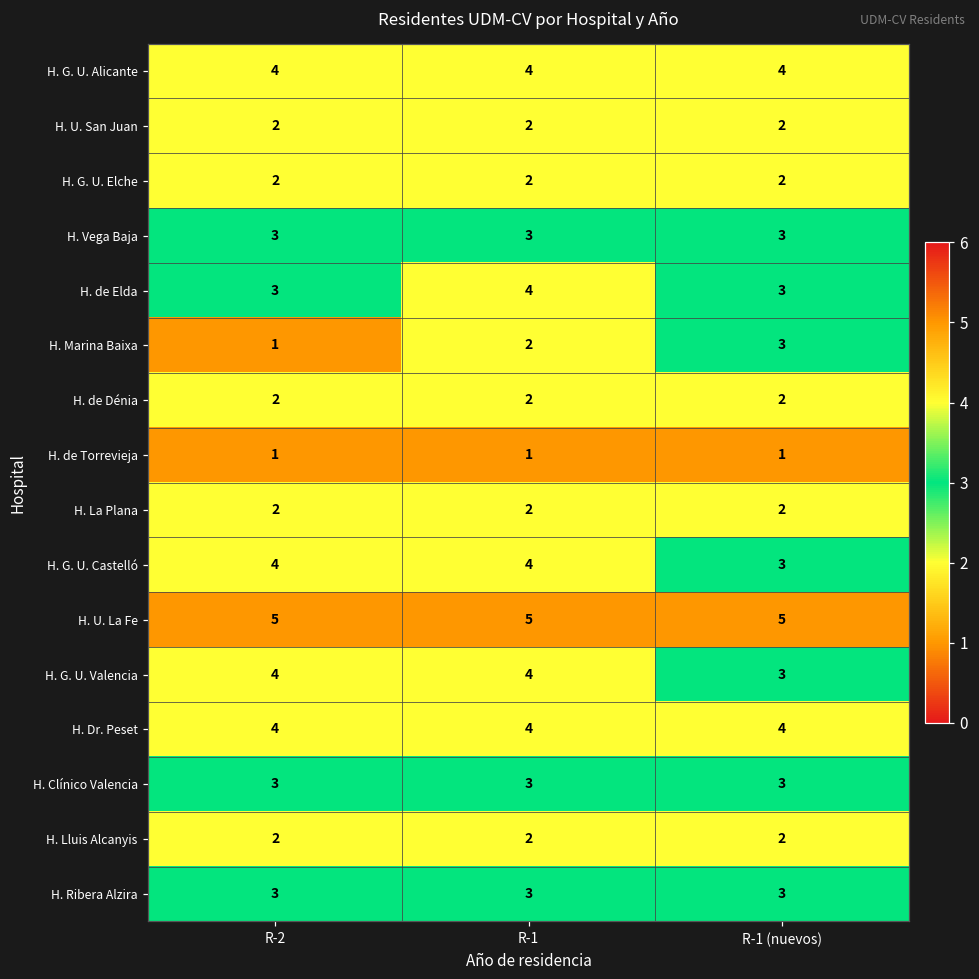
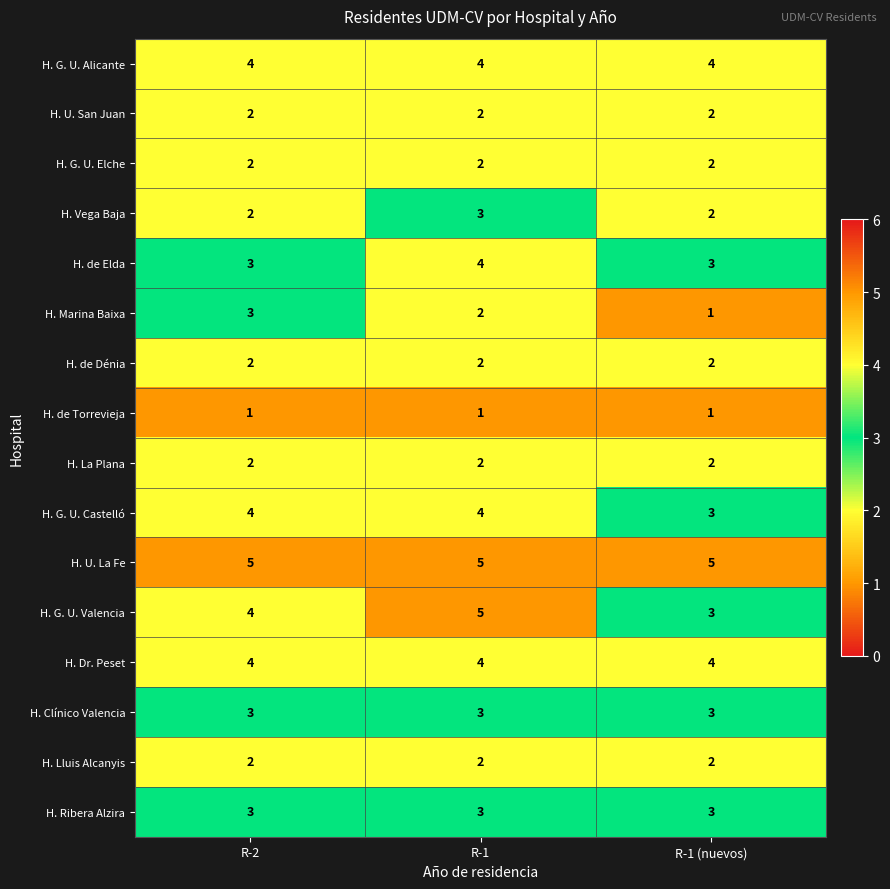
H. Vega Baja, R-2: 3 -> 2
H. Vega Baja, R-1 (nuevos): 3 -> 2
H. Marina Baixa, R-2: 1 -> 3
H. Marina Baixa, R-1 (nuevos): 3 -> 1
H. G. U. Valencia, R-1: 4 -> 5
